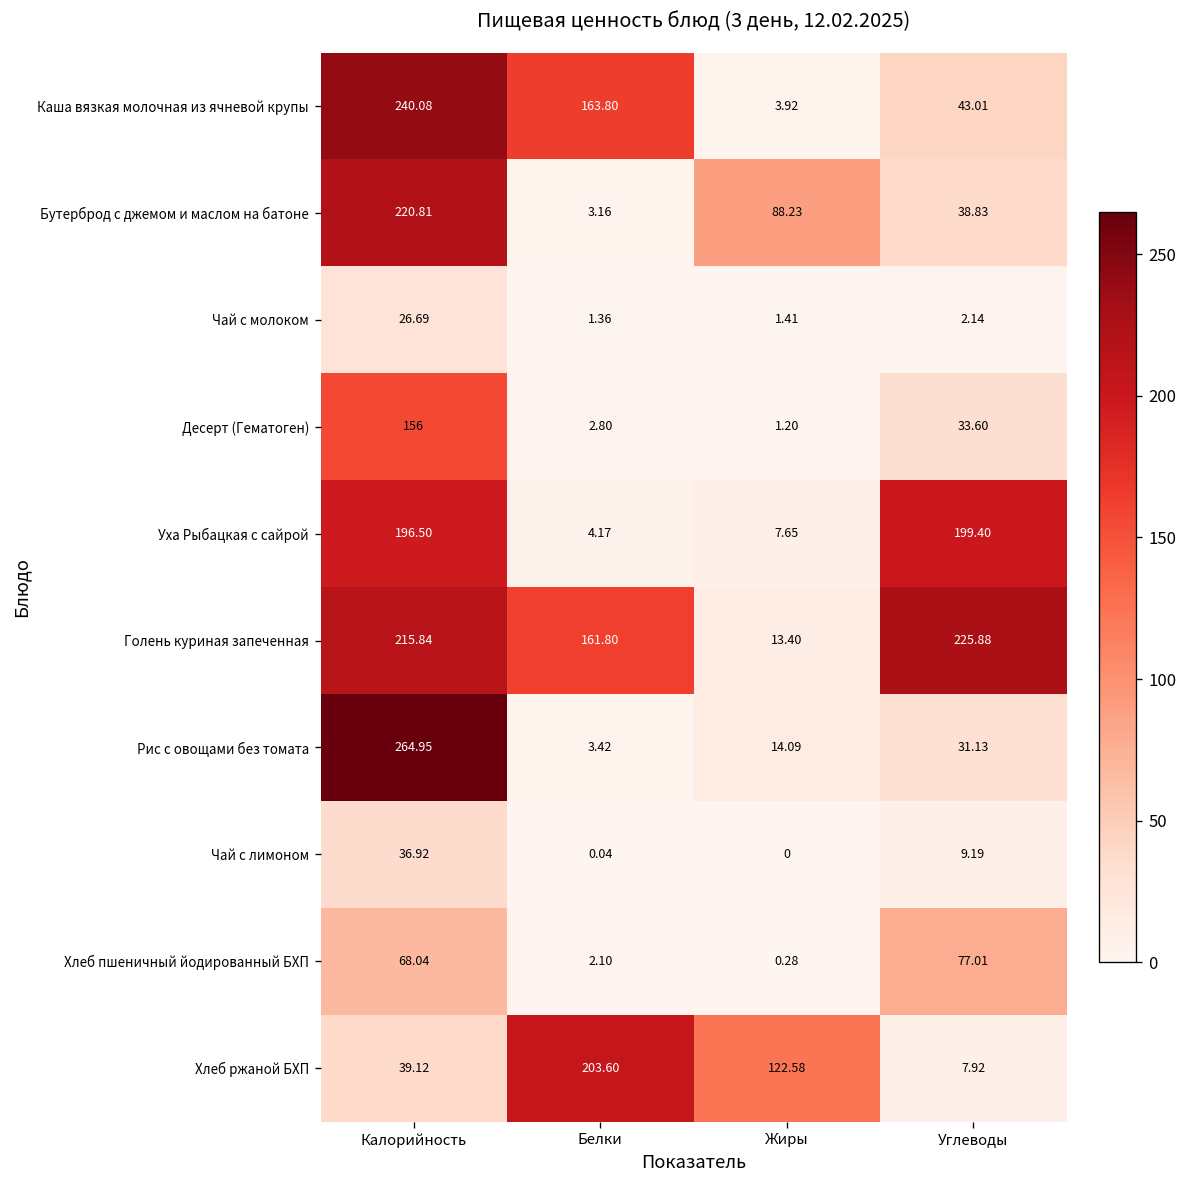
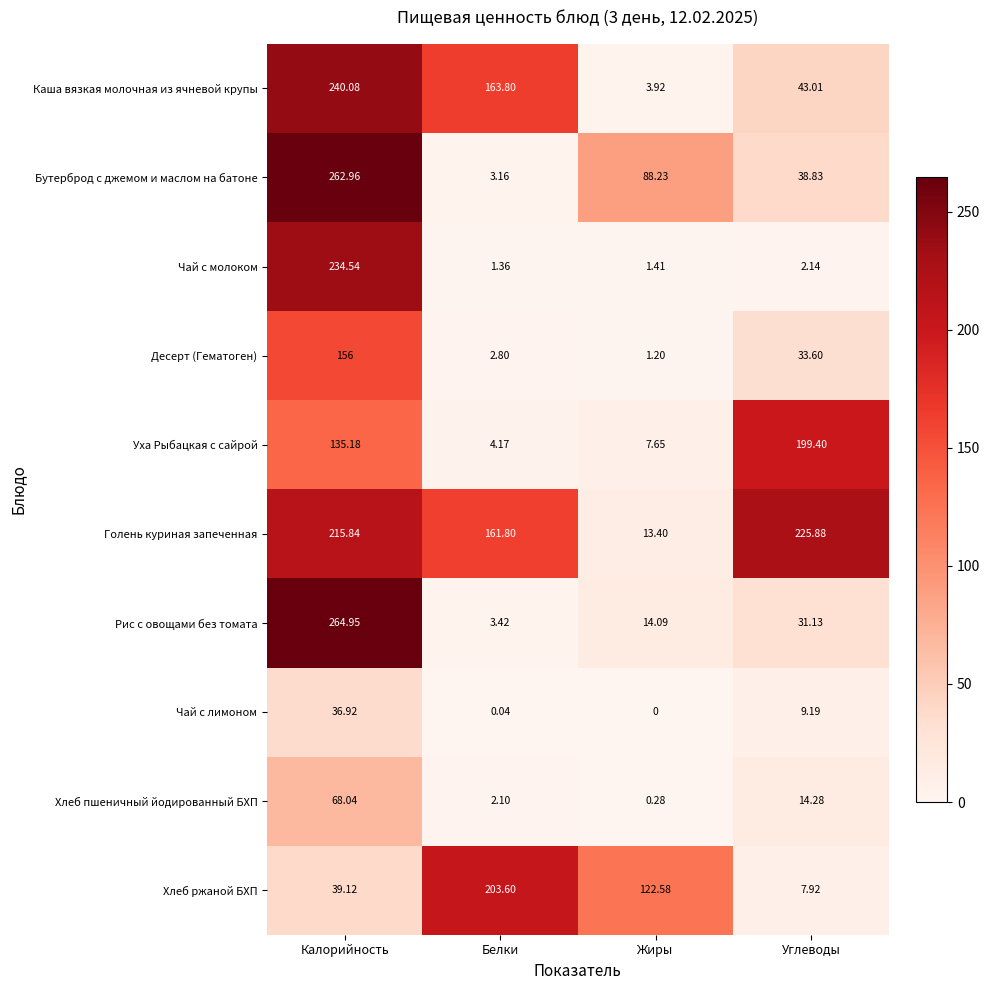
Бутерброд с джемом и маслом на батоне, Калорийность: 220.81 -> 262.96
Чай с молоком, Калорийность: 26.69 -> 234.54
Уха Рыбацкая с сайрой, Калорийность: 196.50 -> 135.18
Хлеб пшеничный йодированный БХП, Углеводы: 77.01 -> 14.28
